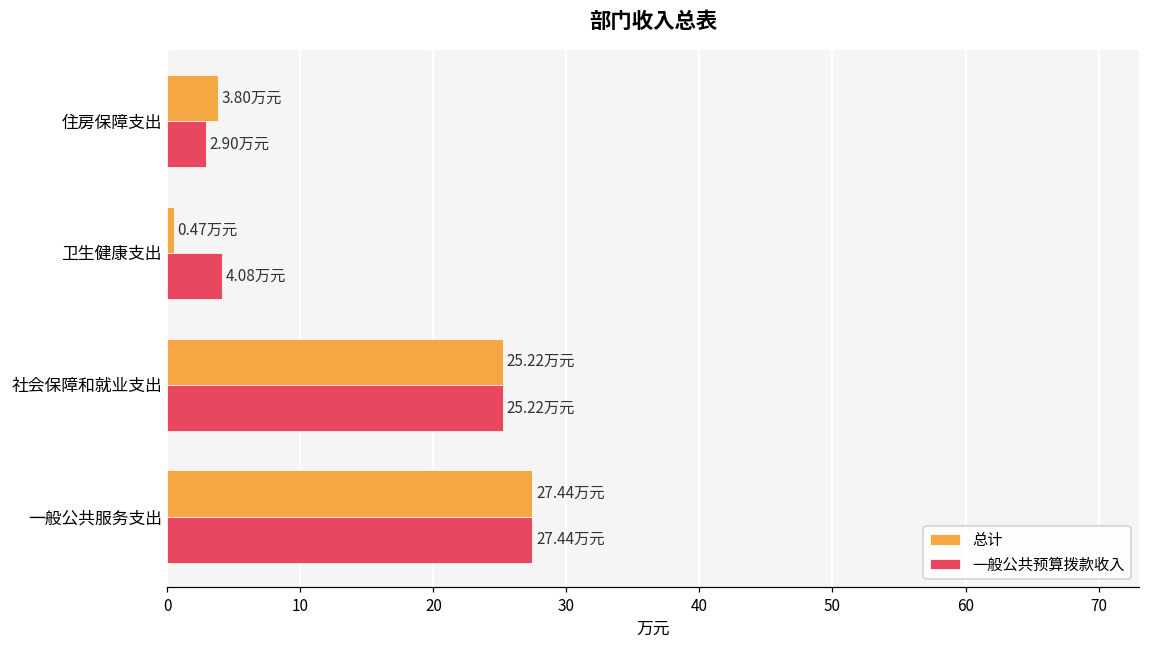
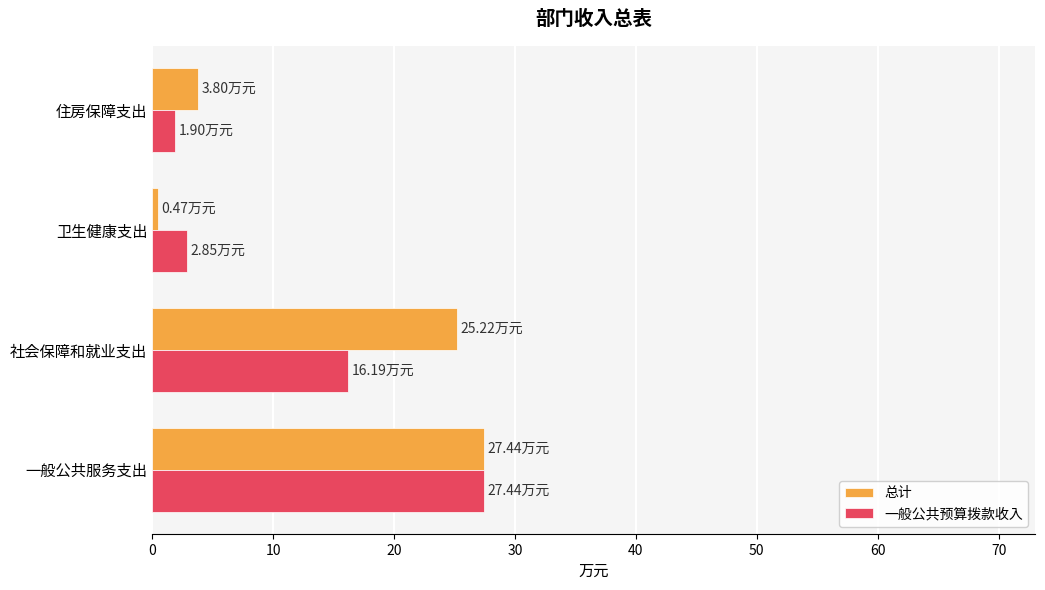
一般公共预算拨款收入, 住房保障支出: 2.90 -> 1.90
一般公共预算拨款收入, 卫生健康支出: 4.08 -> 2.85
一般公共预算拨款收入, 社会保障和就业支出: 25.22 -> 16.19
